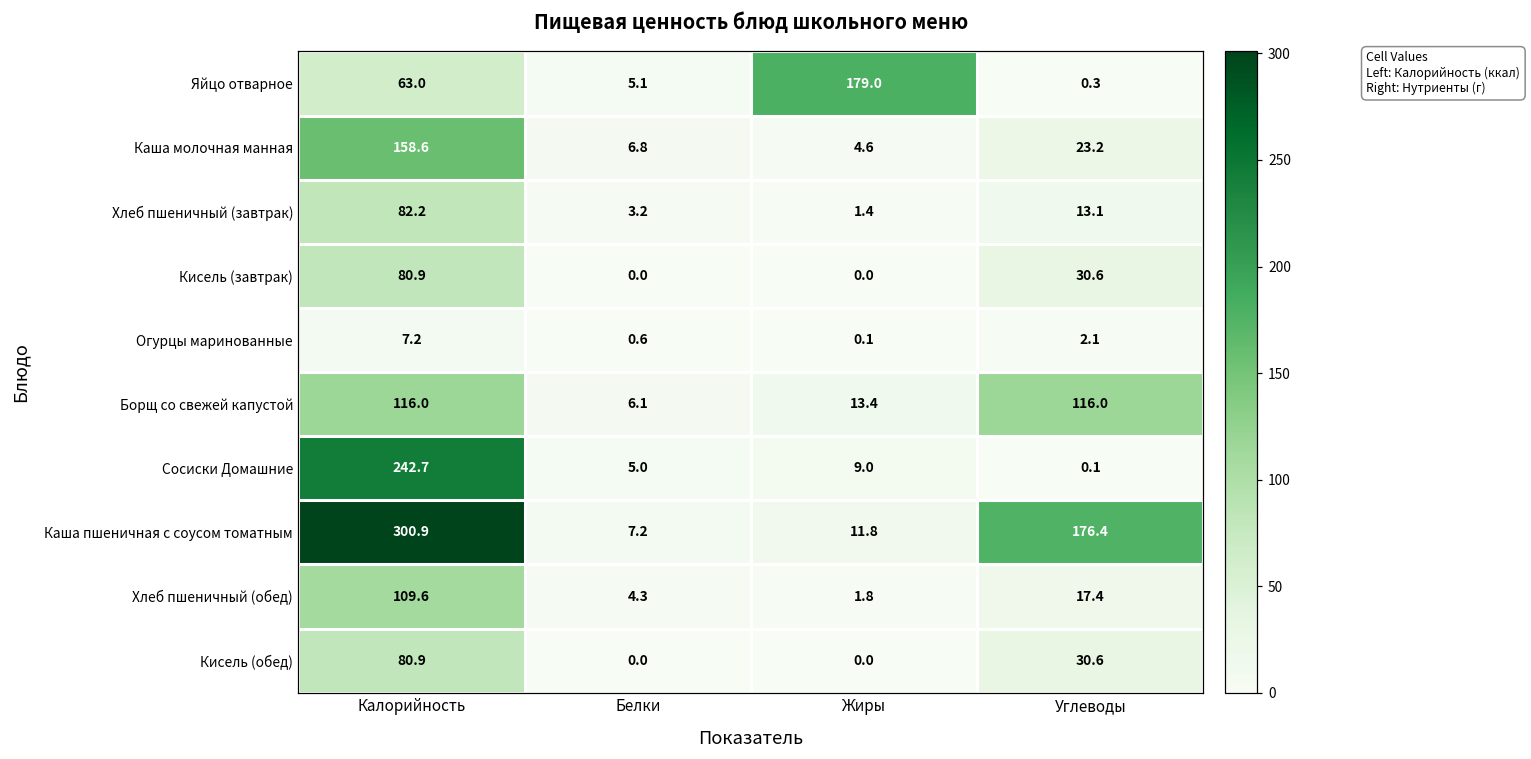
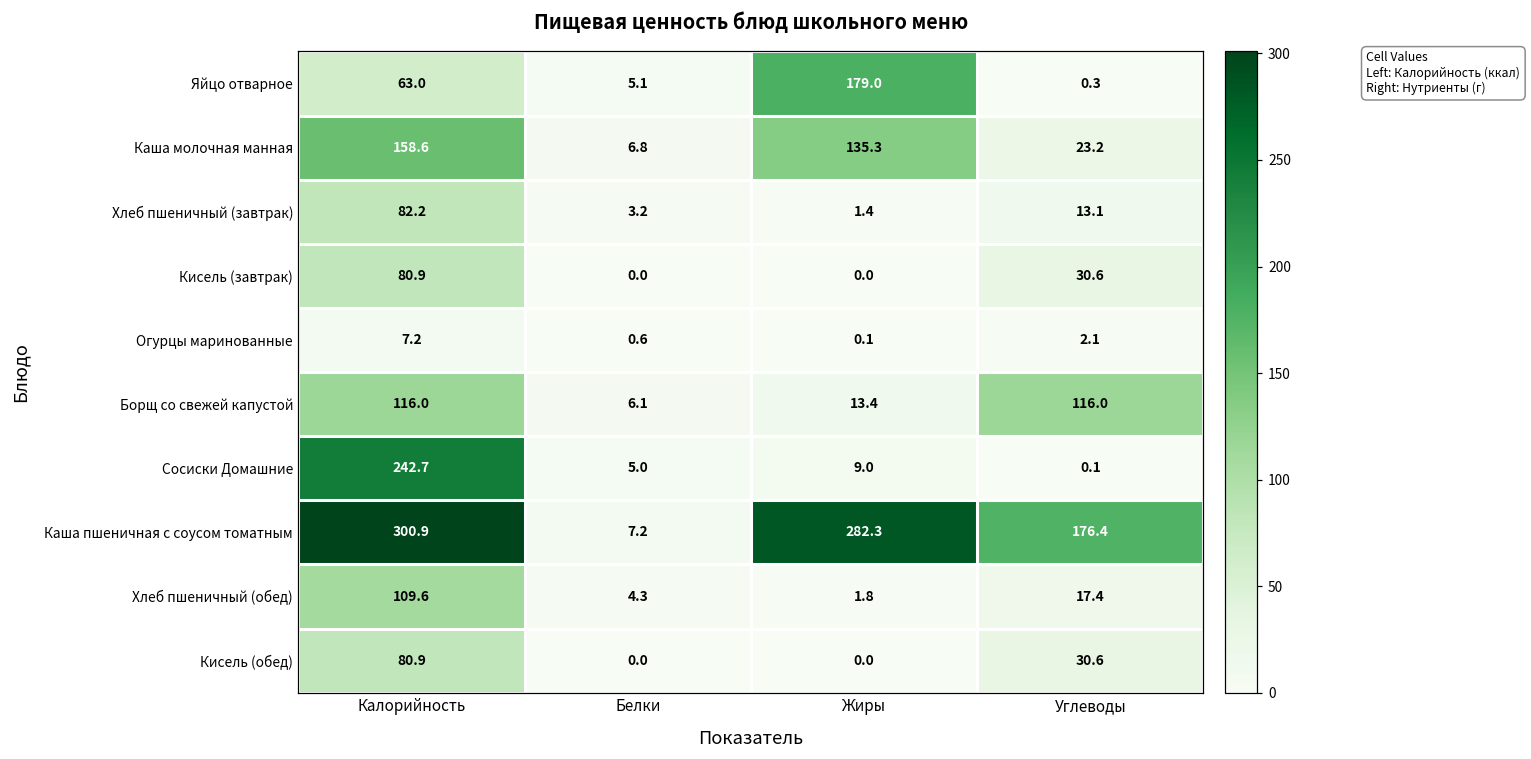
Каша молочная манная, Жиры: 4.6 -> 135.3
Каша пшеничная с соусом томатным, Жиры: 11.8 -> 282.3
